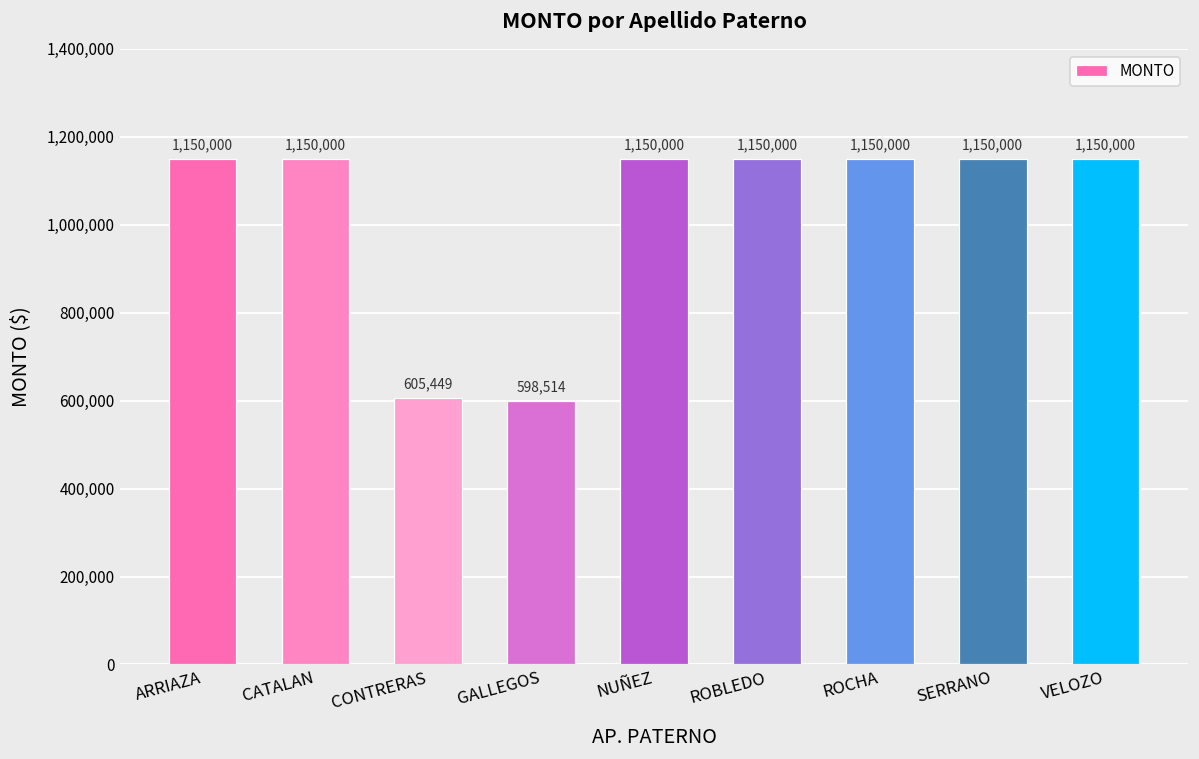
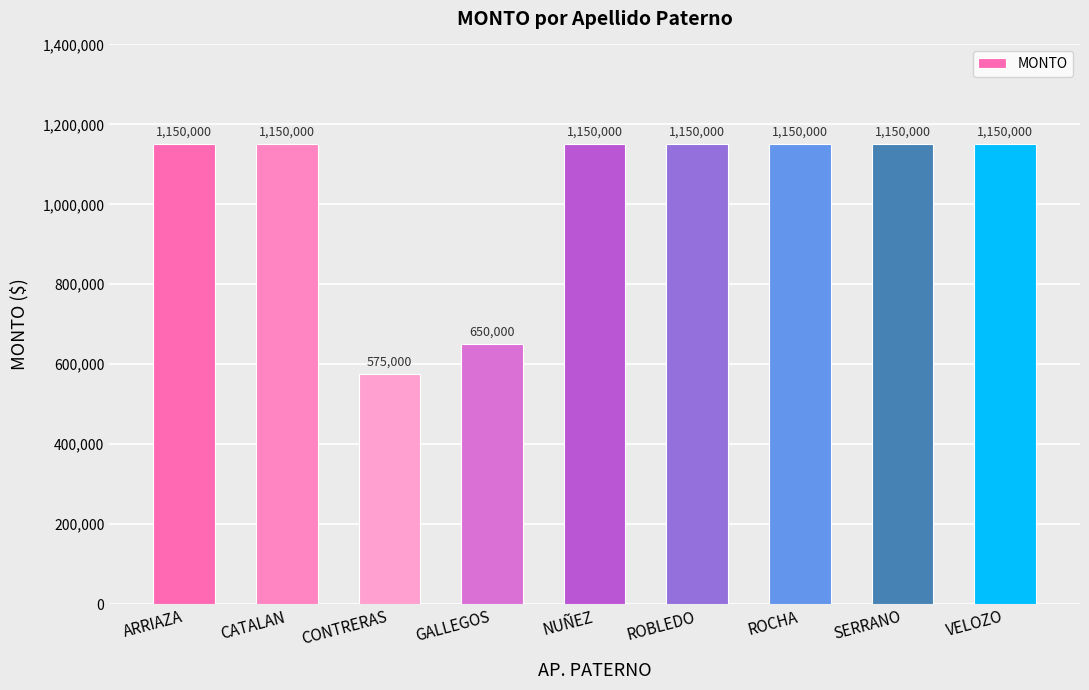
CONTRERAS: 605,449 -> 575,000
GALLEGOS: 598,514 -> 650,000
